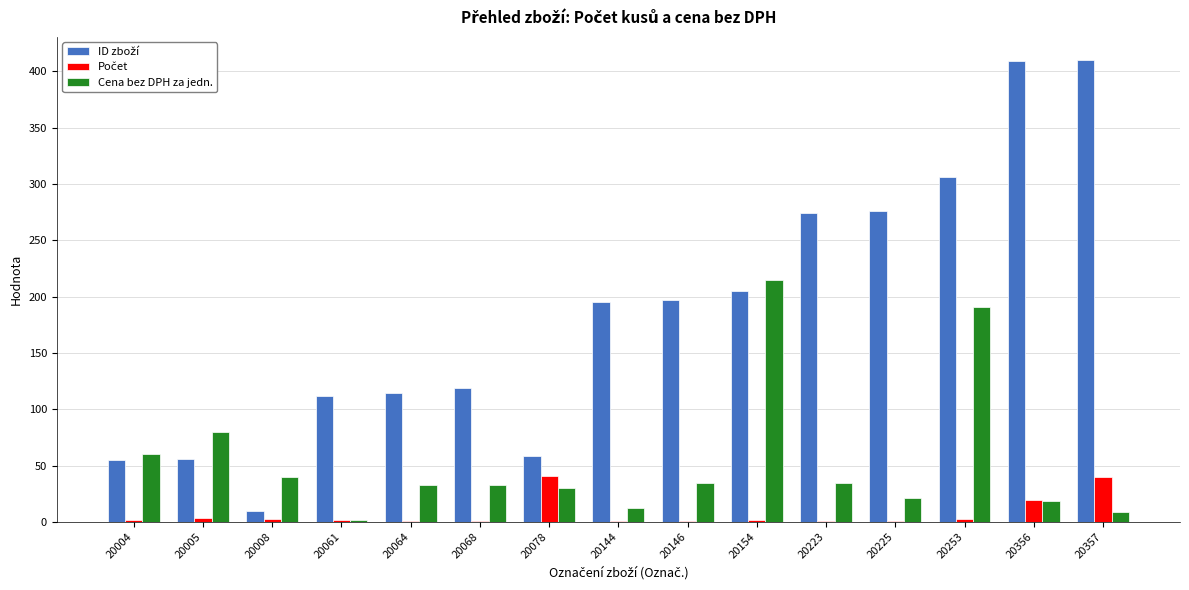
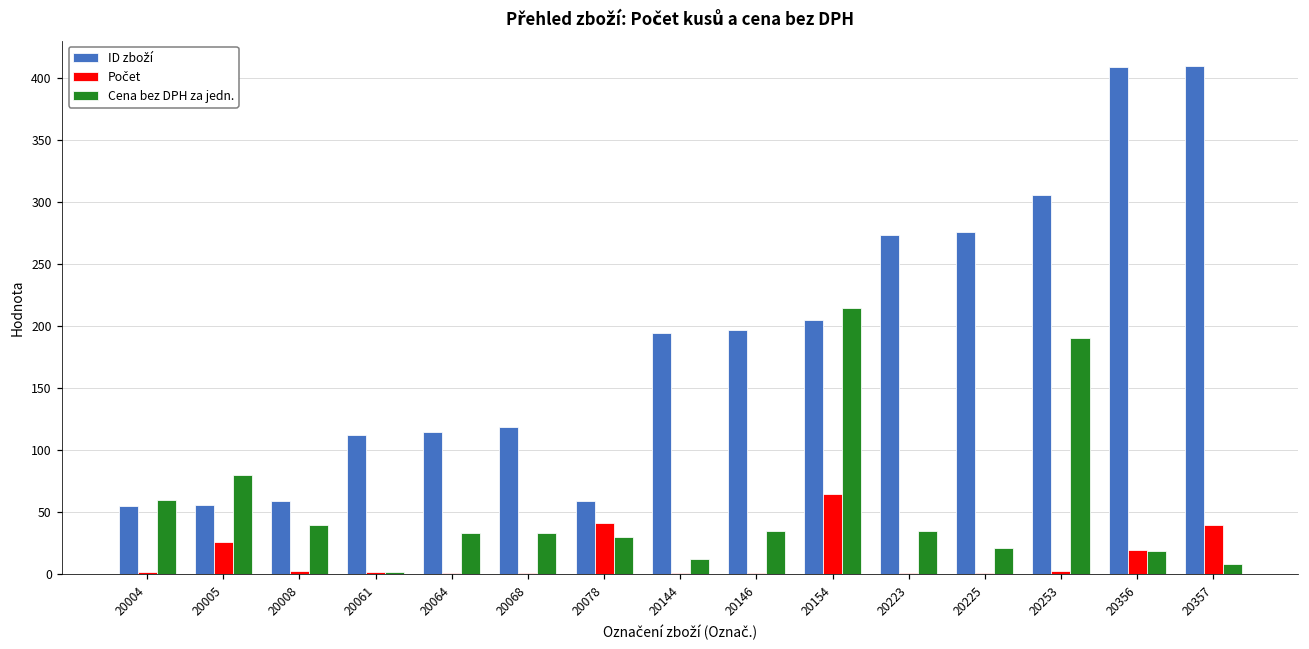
Počet, 20005: 4 -> 26
ID zboží, 20008: 10 -> 59
Počet, 20154: 2 -> 65
